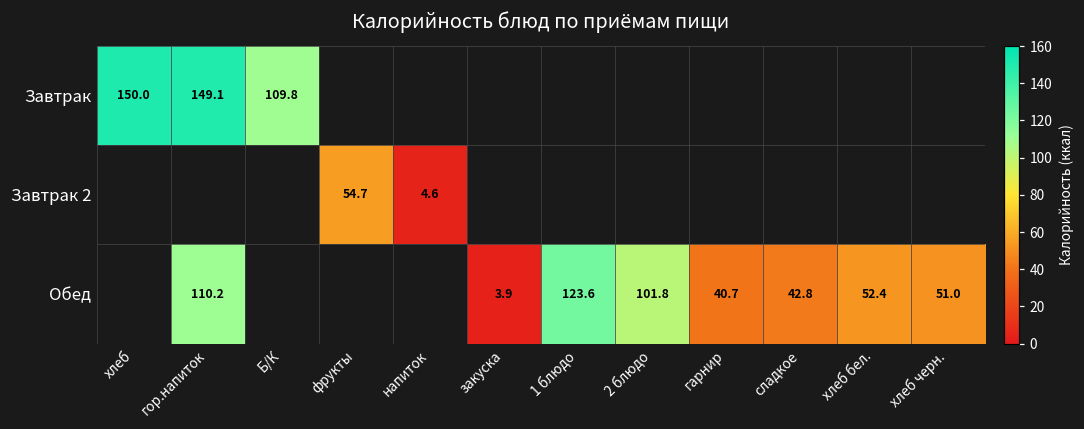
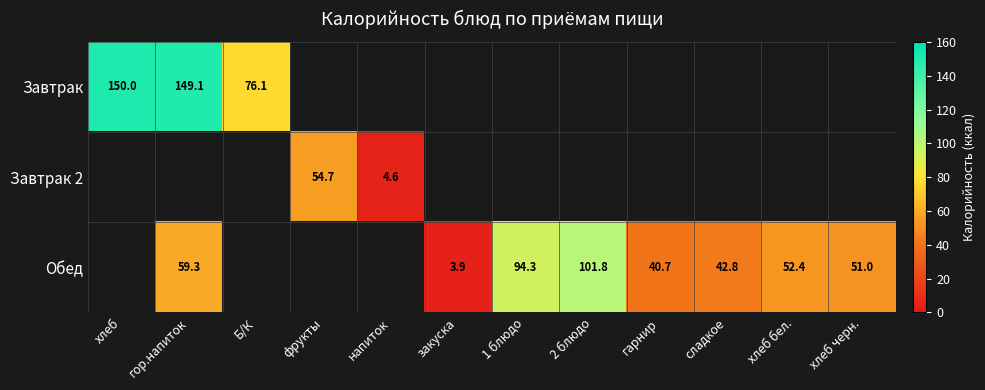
Завтрак, Б/К: 109.8 -> 76.1
Обед, гор.напиток: 110.2 -> 59.3
Обед, 1 блюдо: 123.6 -> 94.3
